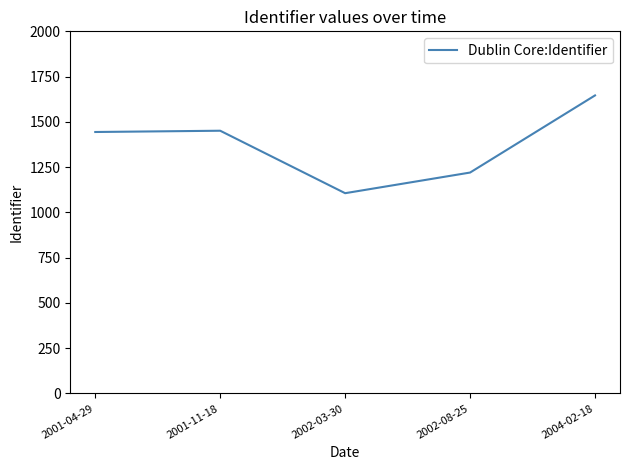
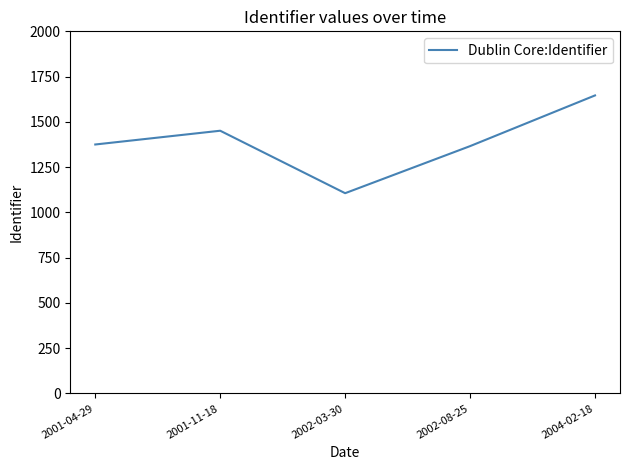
2001-04-29: 1440 -> 1380
2002-08-25: 1220 -> 1370
